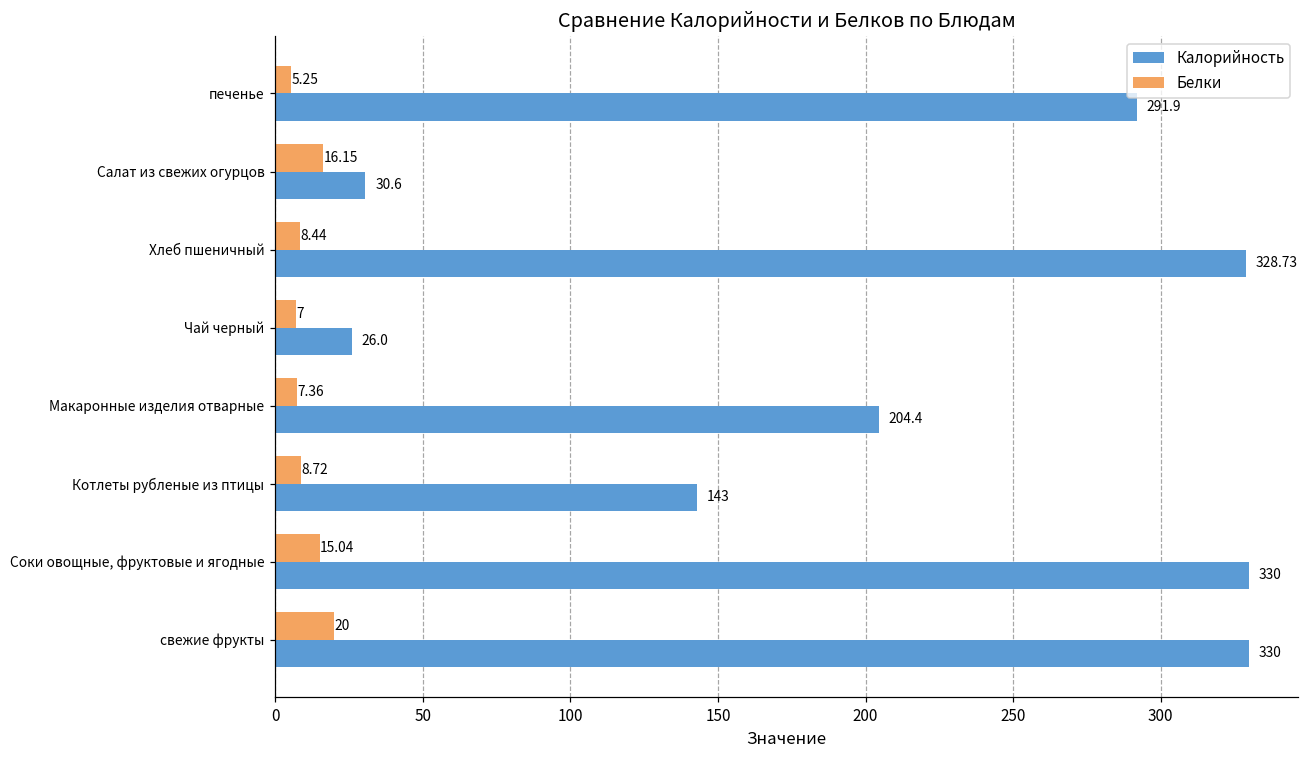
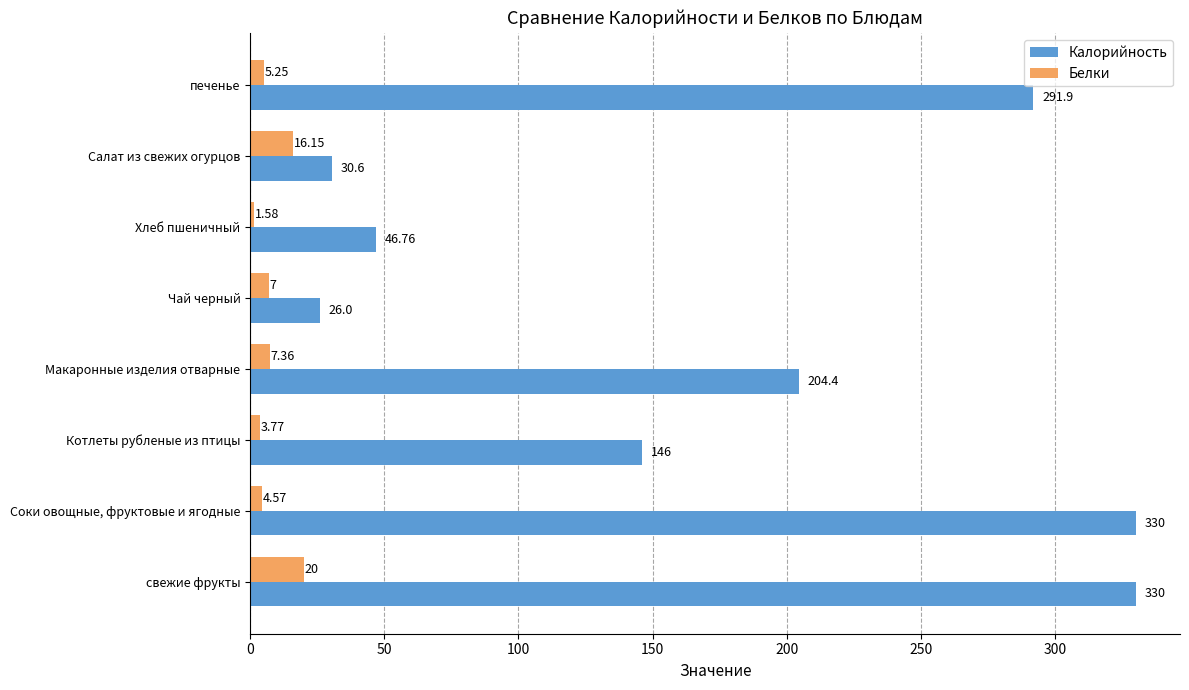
Белки, Хлеб пшеничный: 8.44 -> 1.58
Калорийность, Хлеб пшеничный: 328.73 -> 46.76
Белки, Котлеты рубленые из птицы: 8.72 -> 3.77
Калорийность, Котлеты рубленые из птицы: 143 -> 146
Белки, Соки овощные, фруктовые и ягодные: 15.04 -> 4.57
